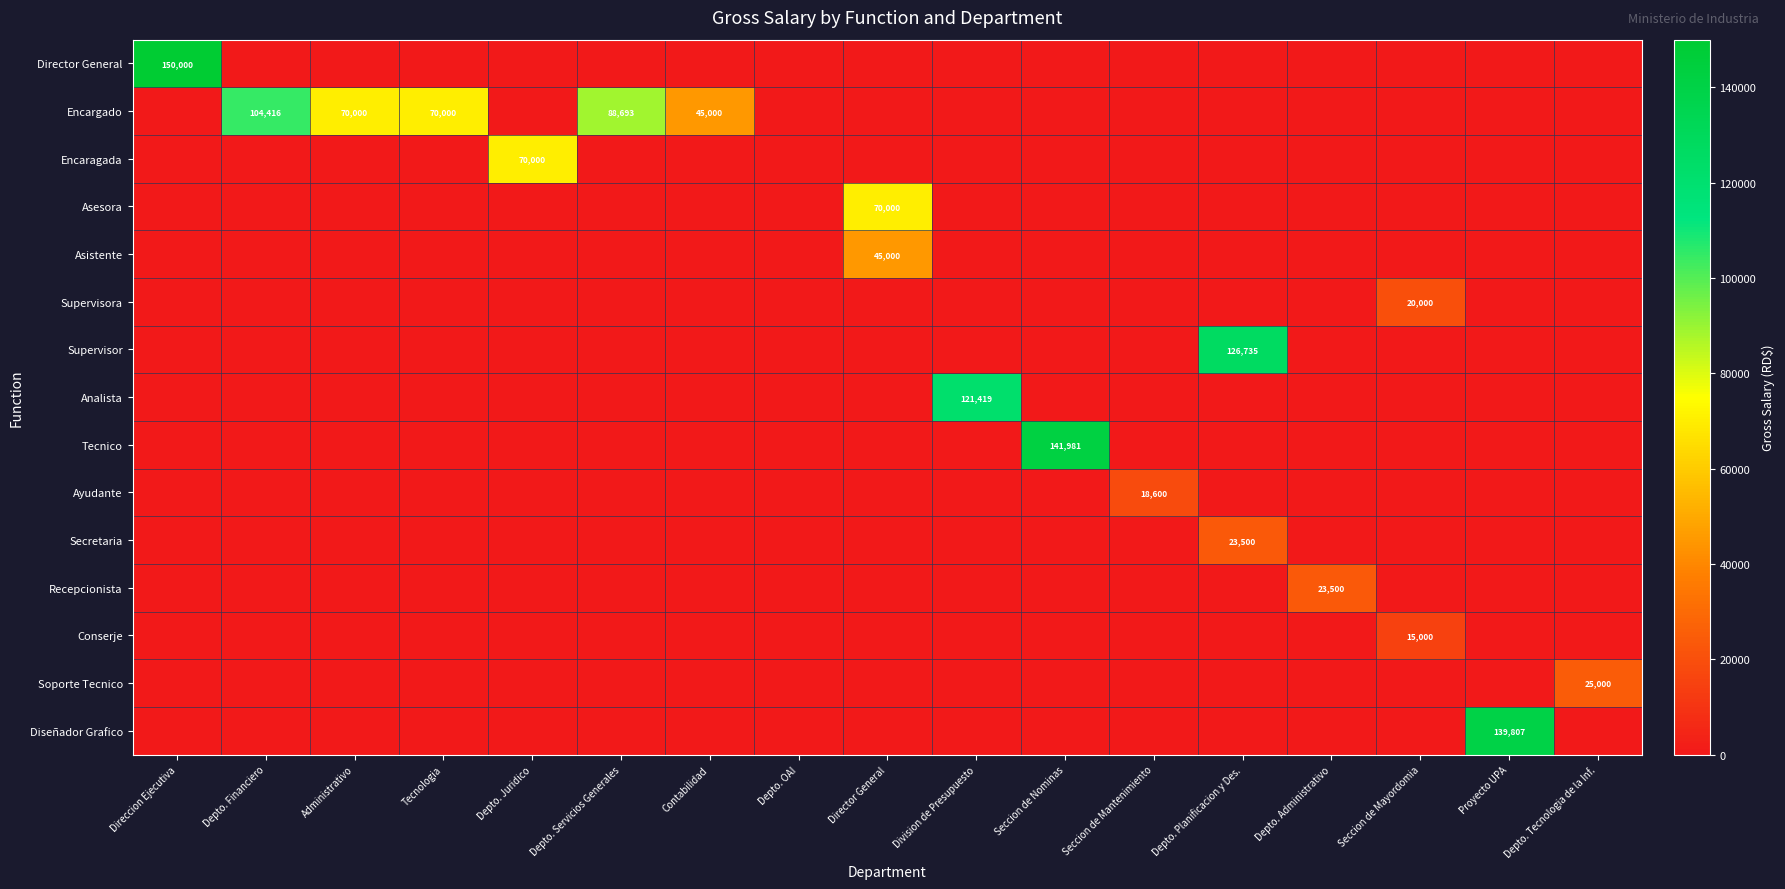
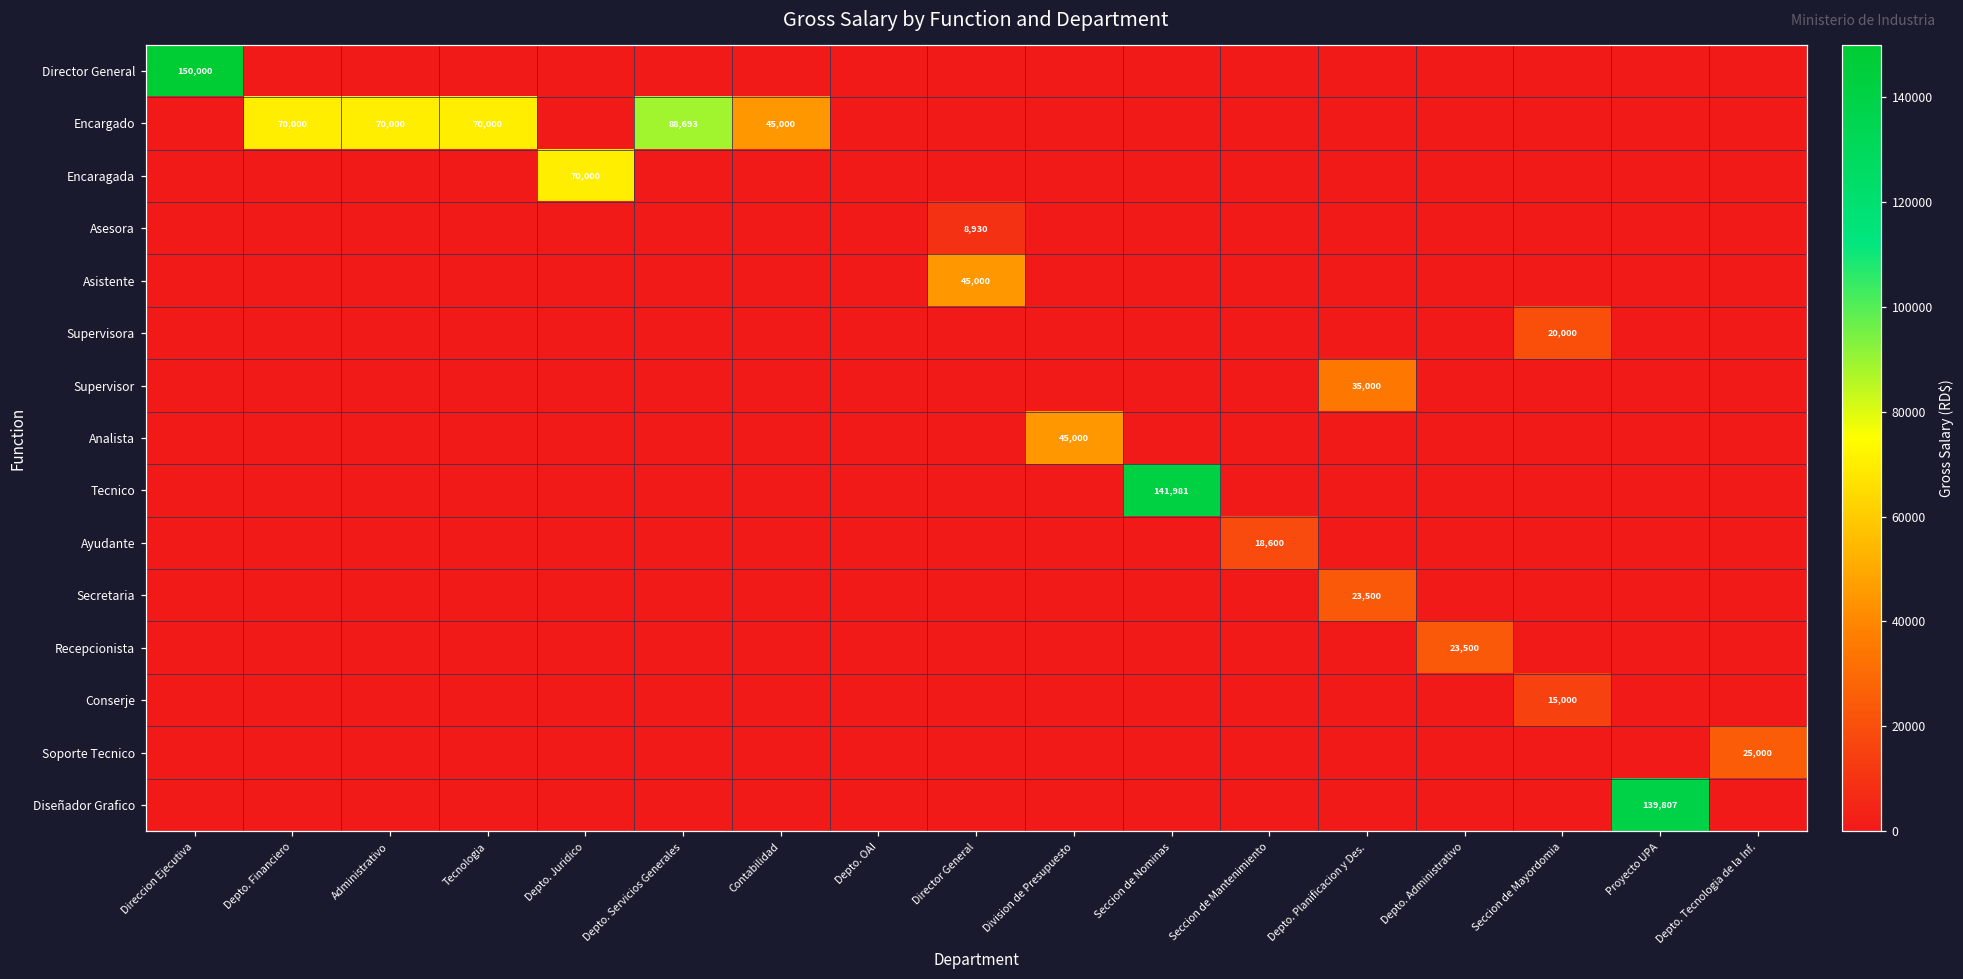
Encargado, Depto. Financiero: 104,416 -> 70,000
Asesora, Director General: 70,000 -> 8,930
Supervisor, Depto. Planificacion y Des.: 126,735 -> 35,000
Analista, Division de Presupuesto: 121,419 -> 45,000
